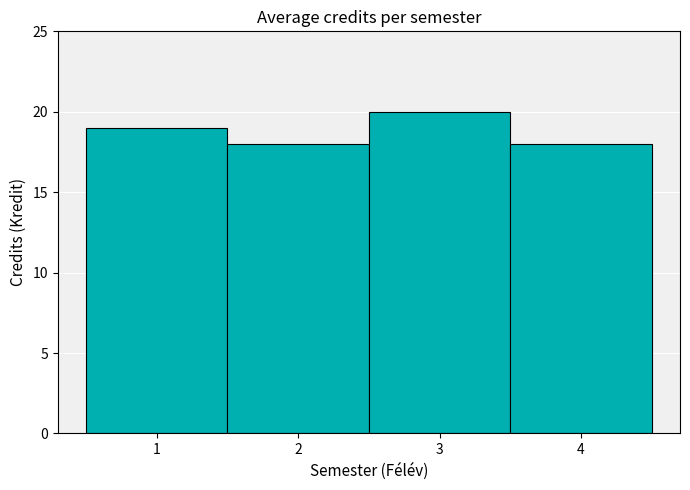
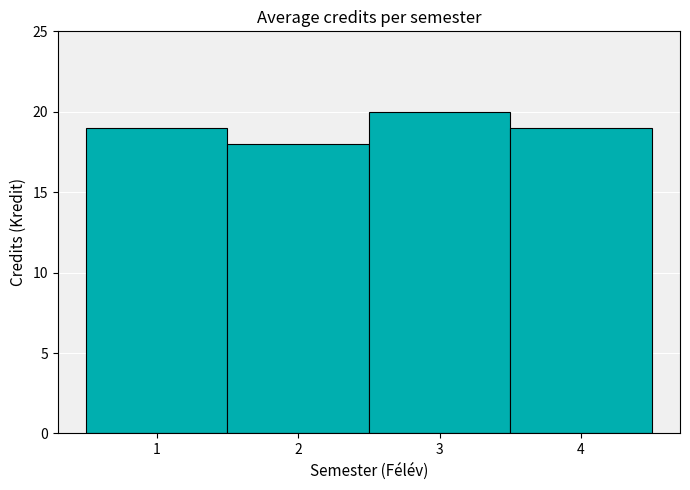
4: 18 -> 19
